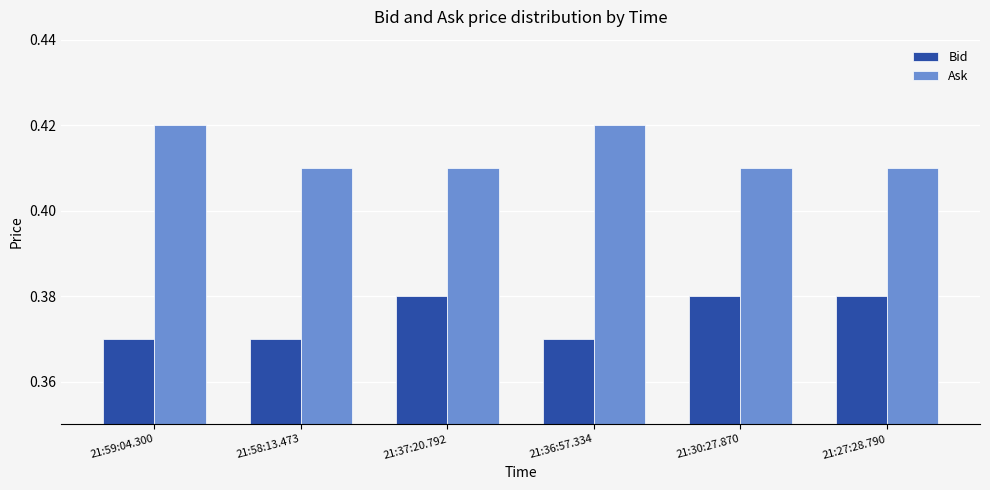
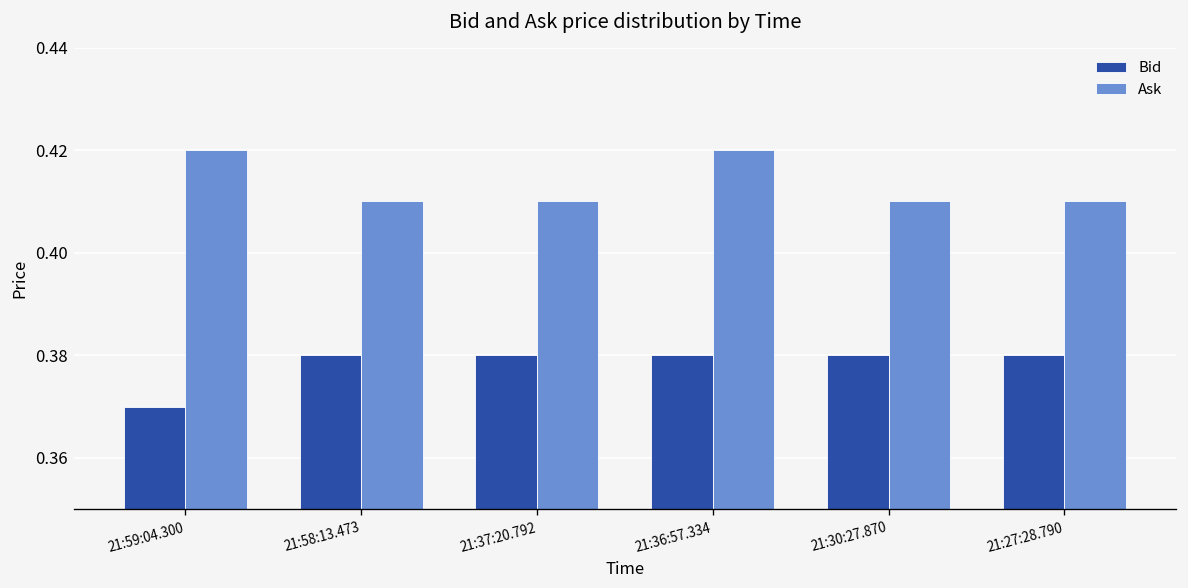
Bid, 21:58:13.473: 0.37 -> 0.38
Bid, 21:36:57.334: 0.37 -> 0.38
